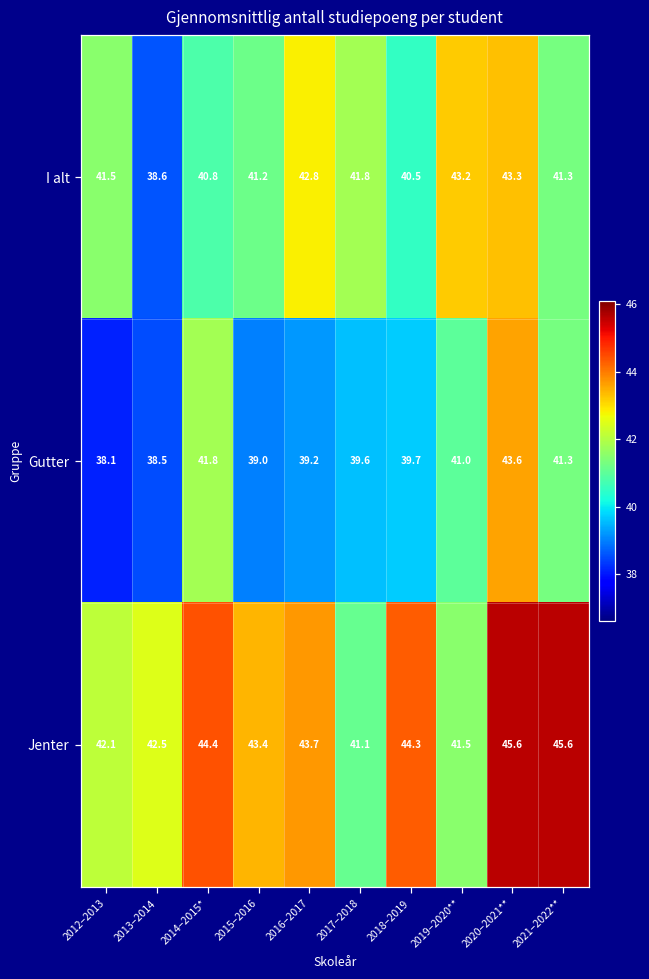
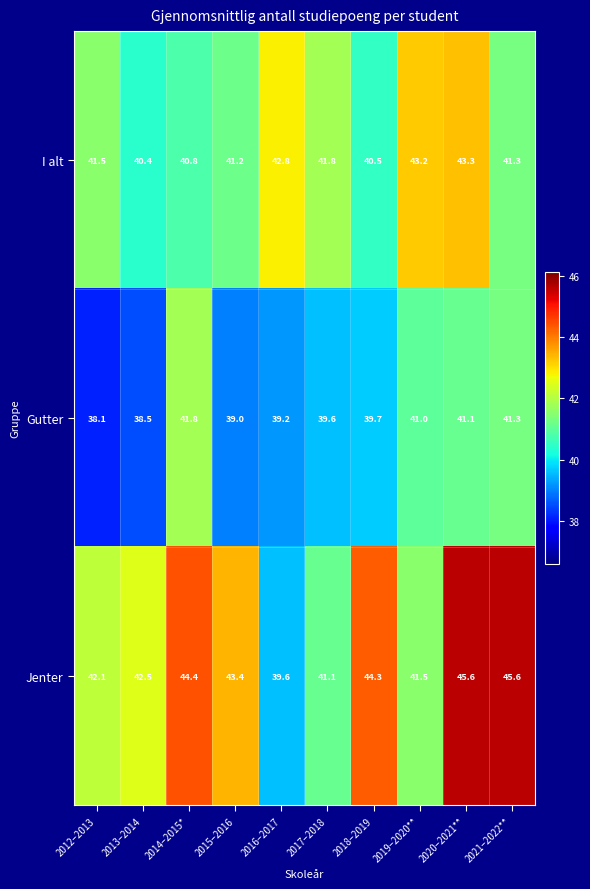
I alt, 2013–2014: 38.6 -> 40.4
Gutter, 2020–2021**: 43.6 -> 41.1
Jenter, 2016–2017: 43.7 -> 39.6
